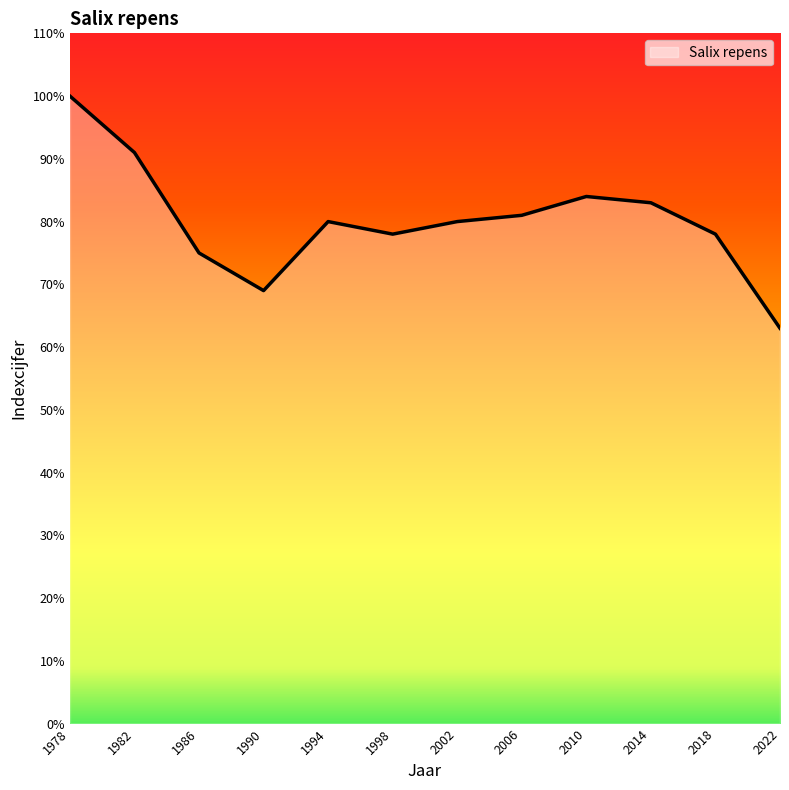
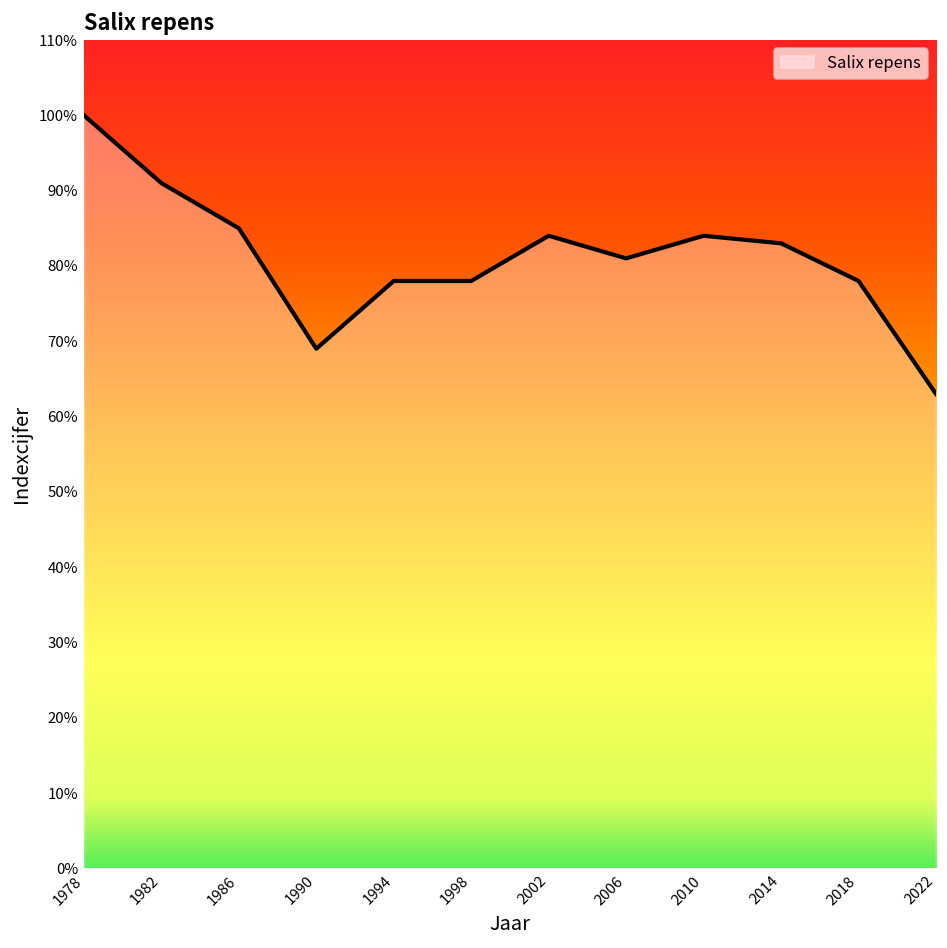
1986: 75% -> 85%
1994: 80% -> 78%
2002: 80% -> 84%
